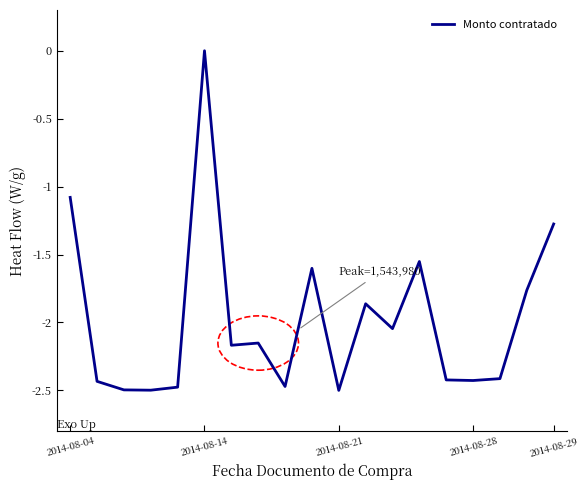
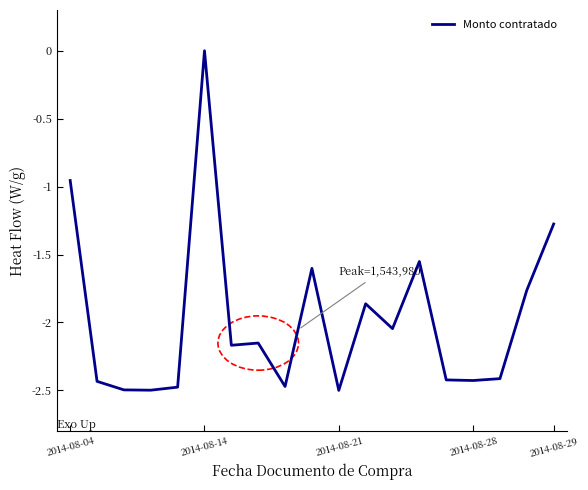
2014-08-04: -1.08 -> -0.95
